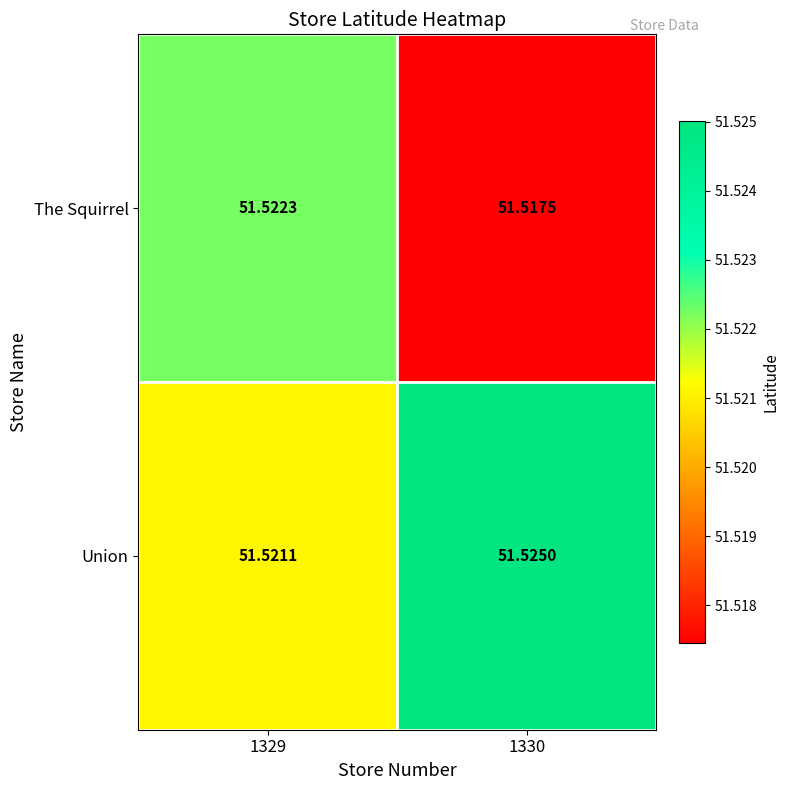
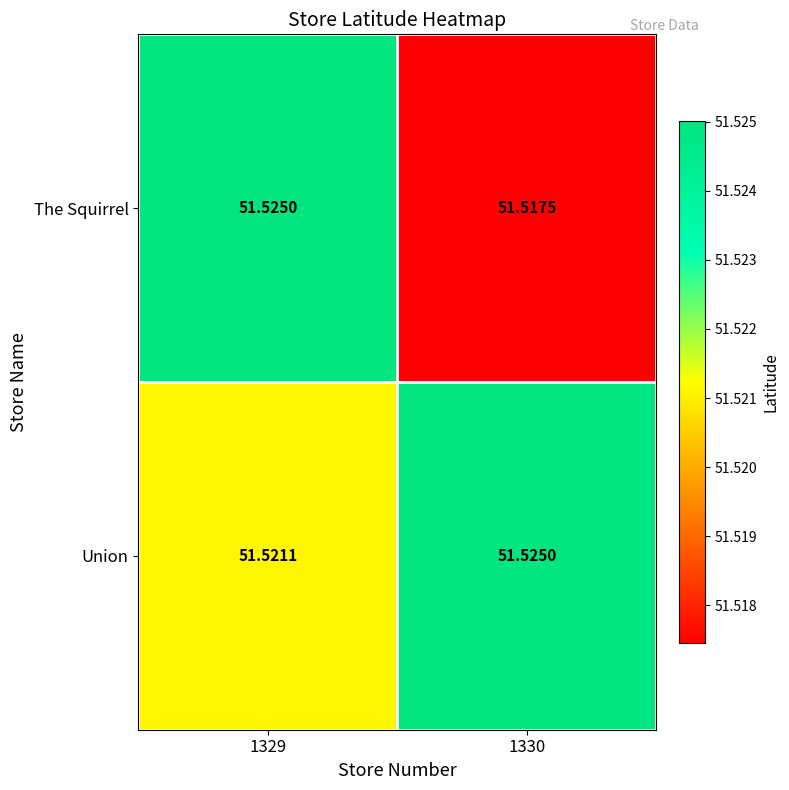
The Squirrel, 1329: 51.5223 -> 51.5250
